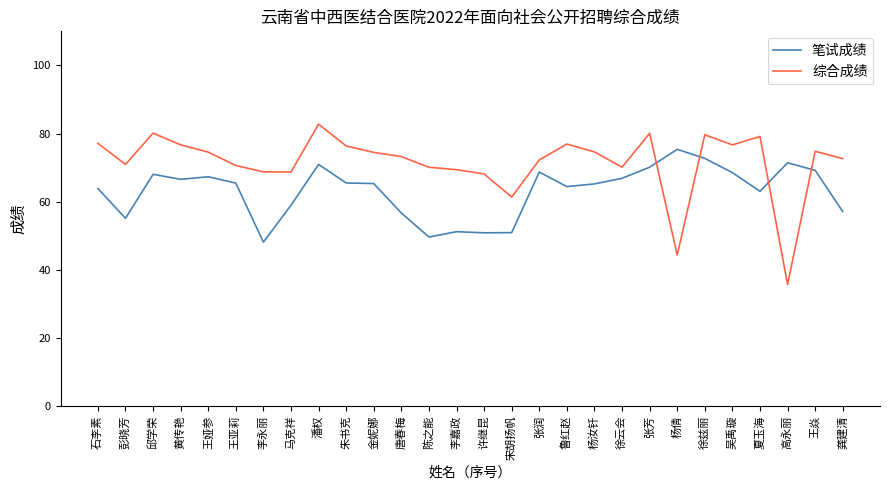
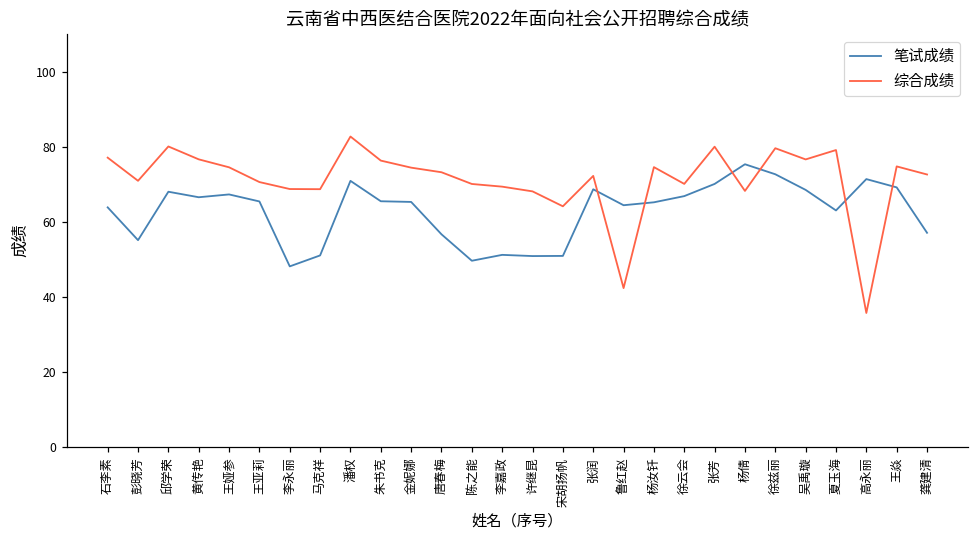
笔试成绩, 马克祥: 59 -> 51
综合成绩, 宋胡扬帆: 61 -> 64
综合成绩, 鲁红赵: 77 -> 42
综合成绩, 杨倩: 44 -> 68
